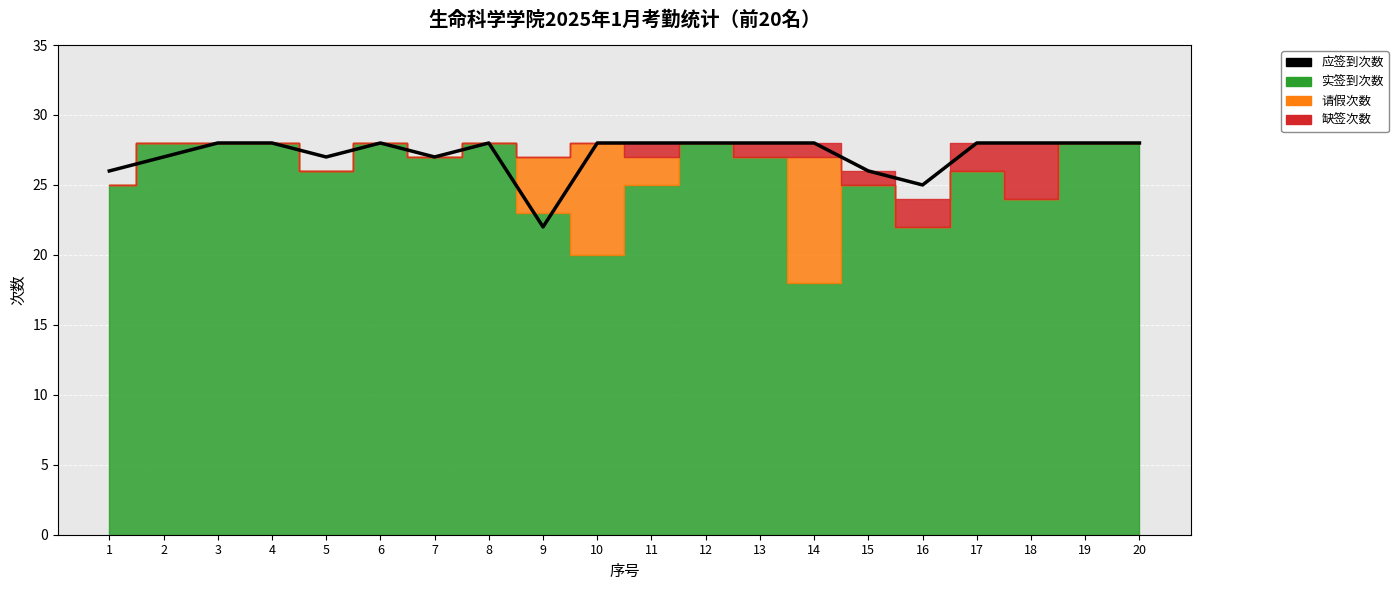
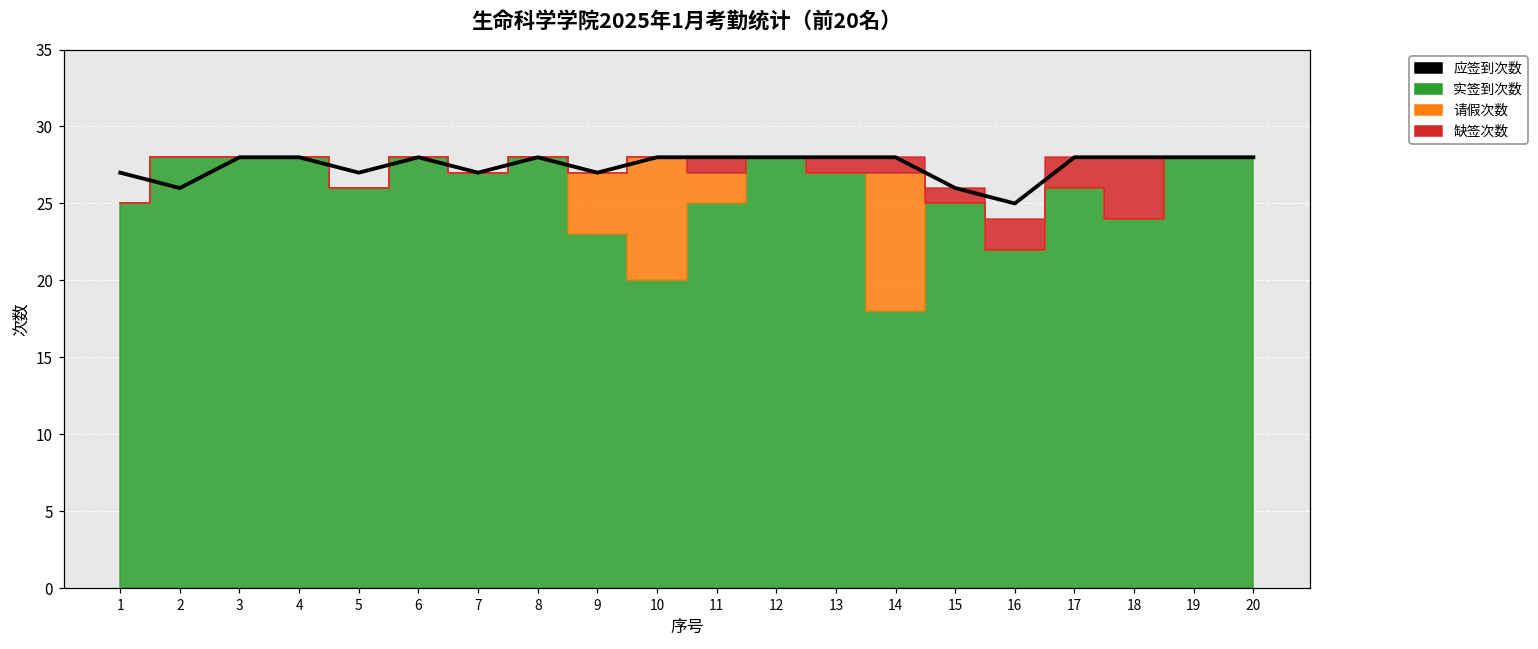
应签到次数, 1: 26 -> 27
应签到次数, 2: 27 -> 26
应签到次数, 9: 22 -> 27
